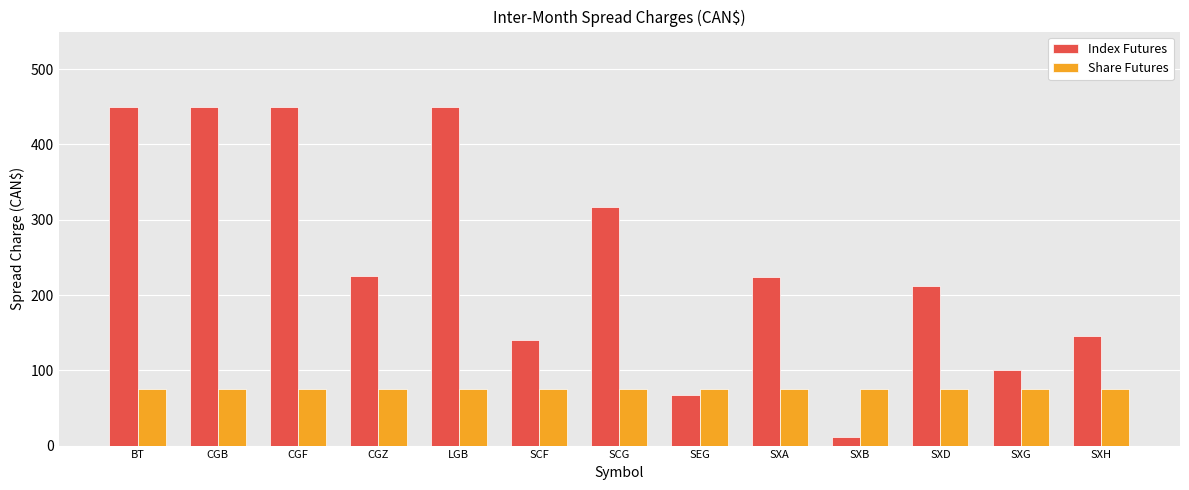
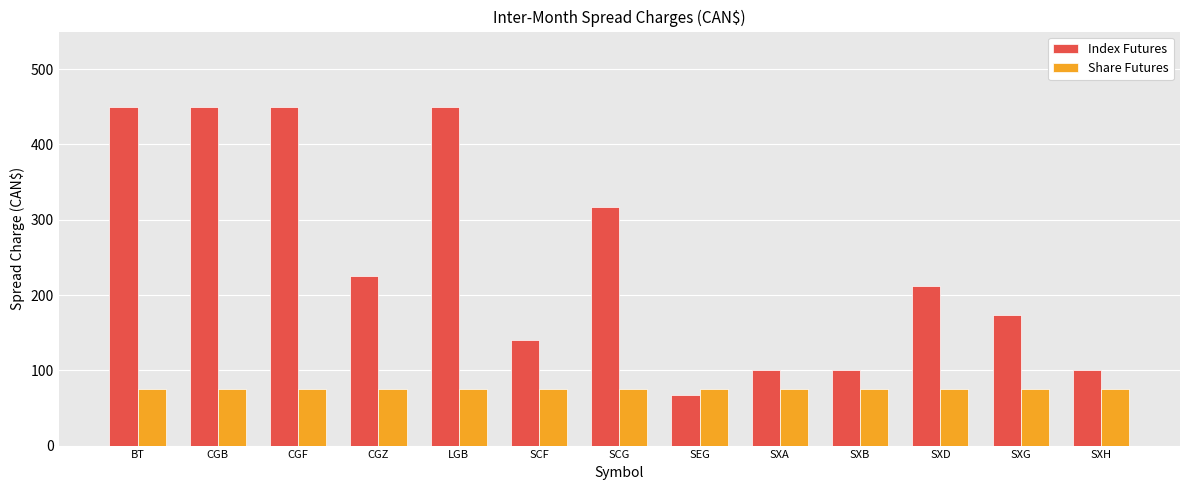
Index Futures, SXA: 220 -> 100
Index Futures, SXB: 10 -> 100
Index Futures, SXG: 100 -> 170
Index Futures, SXH: 150 -> 100
